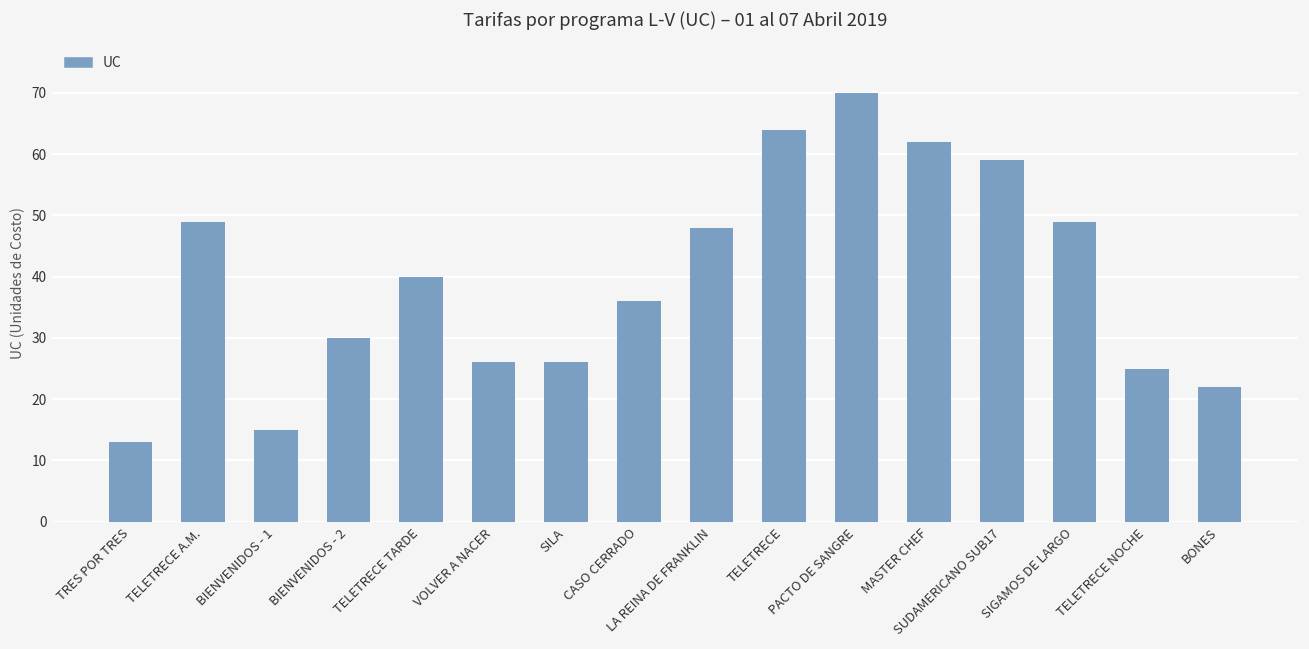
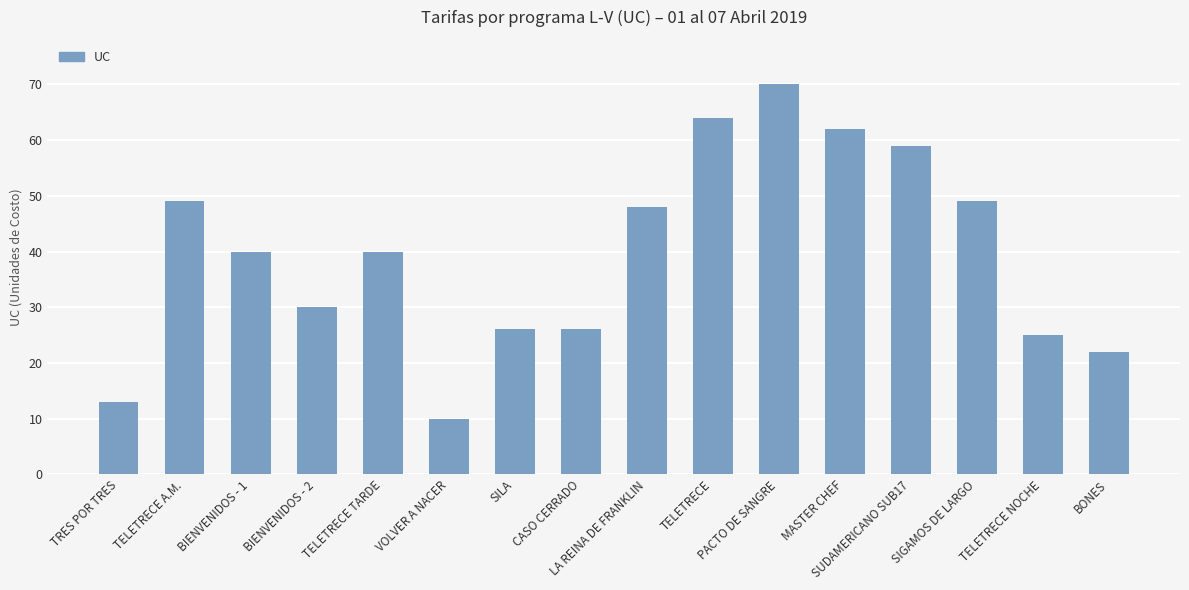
BIENVENIDOS - 1: 15 -> 40
VOLVER A NACER: 26 -> 10
CASO CERRADO: 36 -> 26
